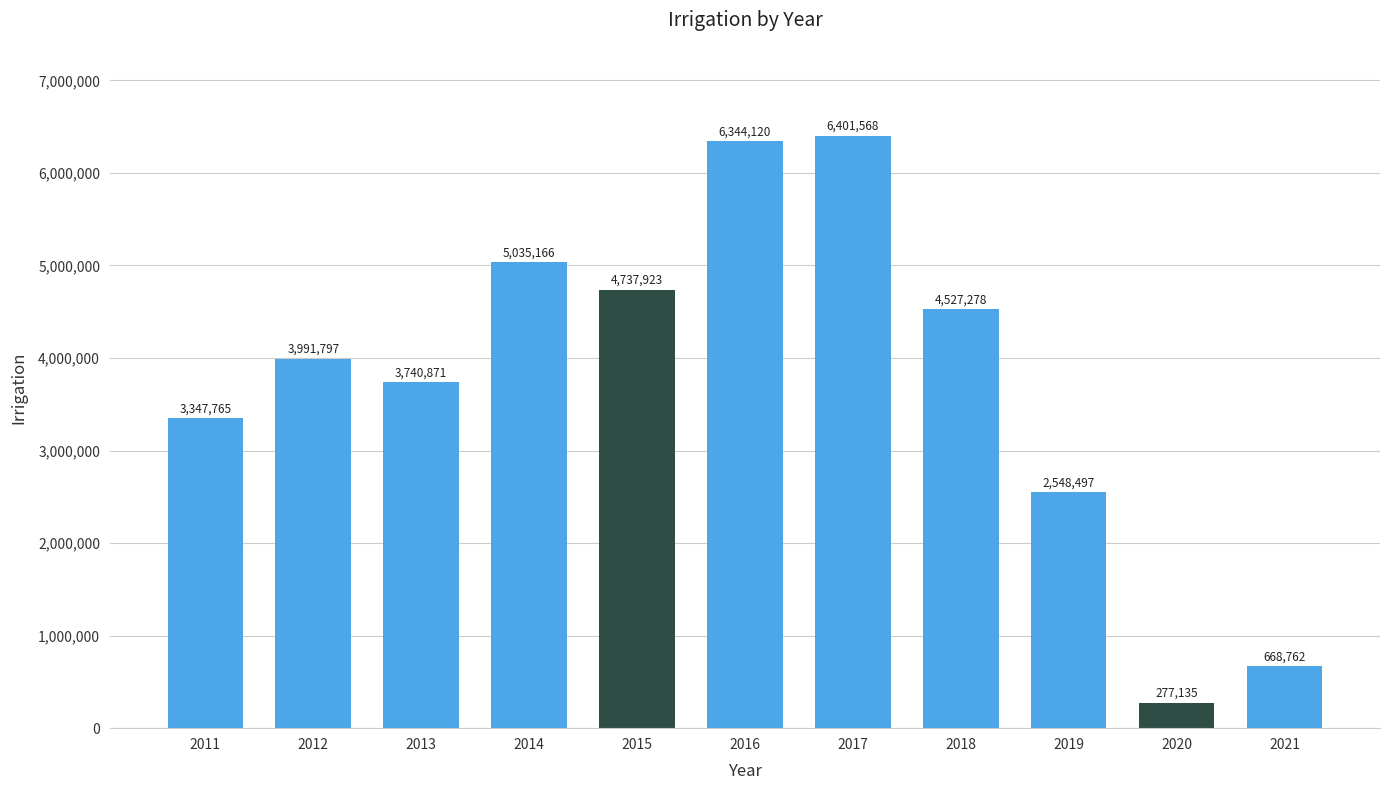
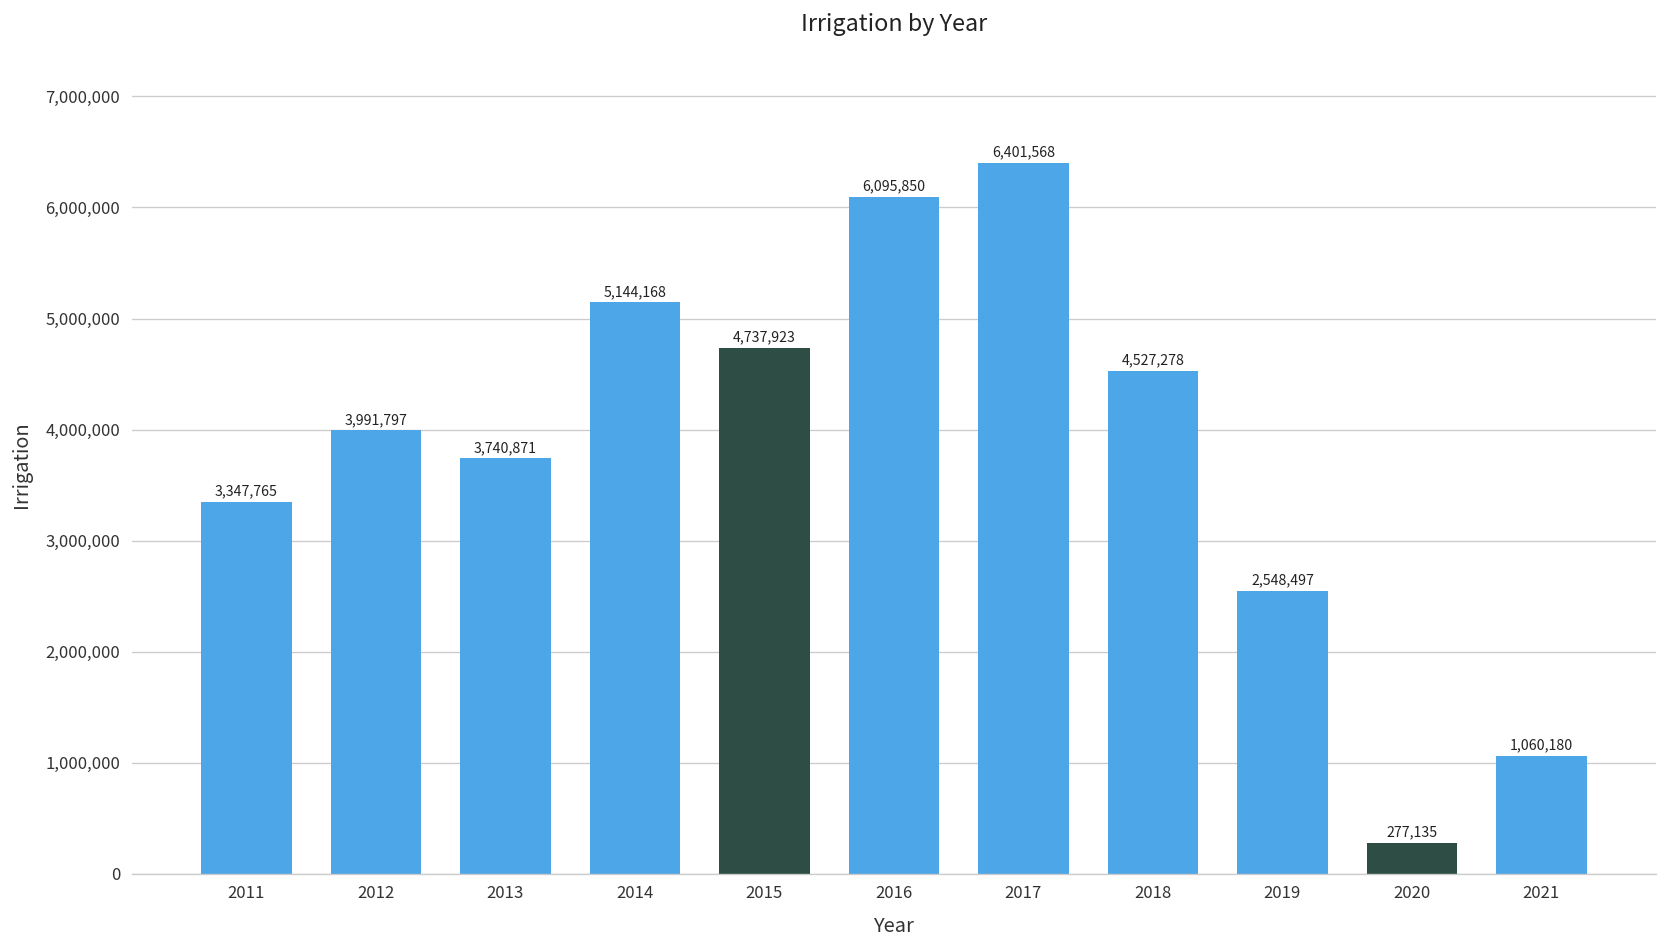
2014: 5,035,166 -> 5,144,168
2016: 6,344,120 -> 6,095,850
2021: 668,762 -> 1,060,180
